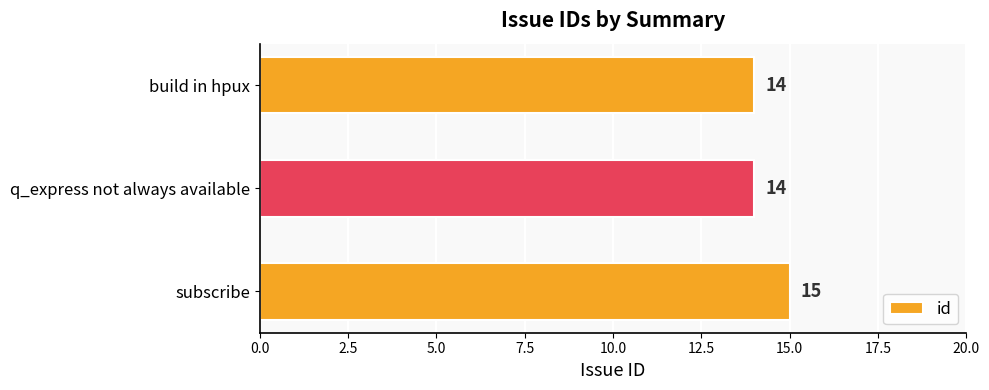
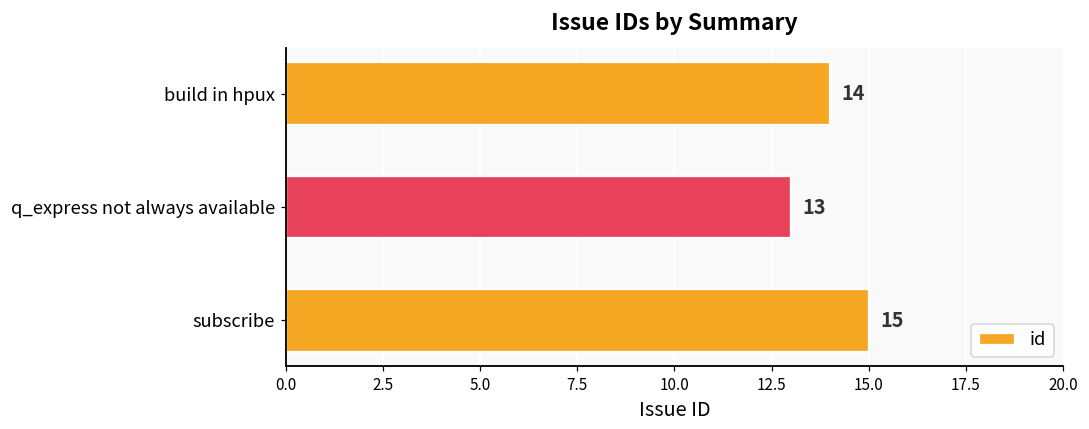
q_express not always available: 14 -> 13
